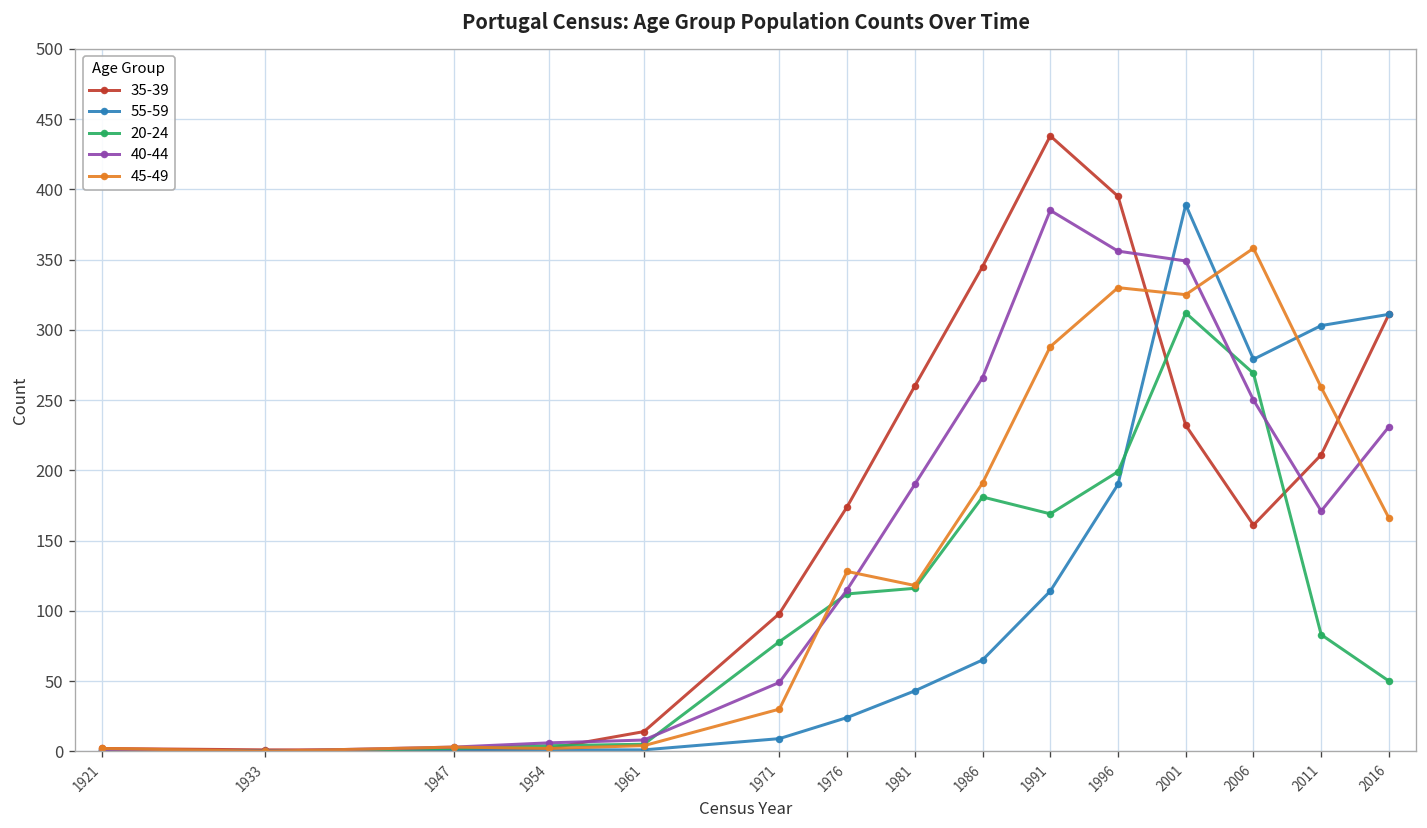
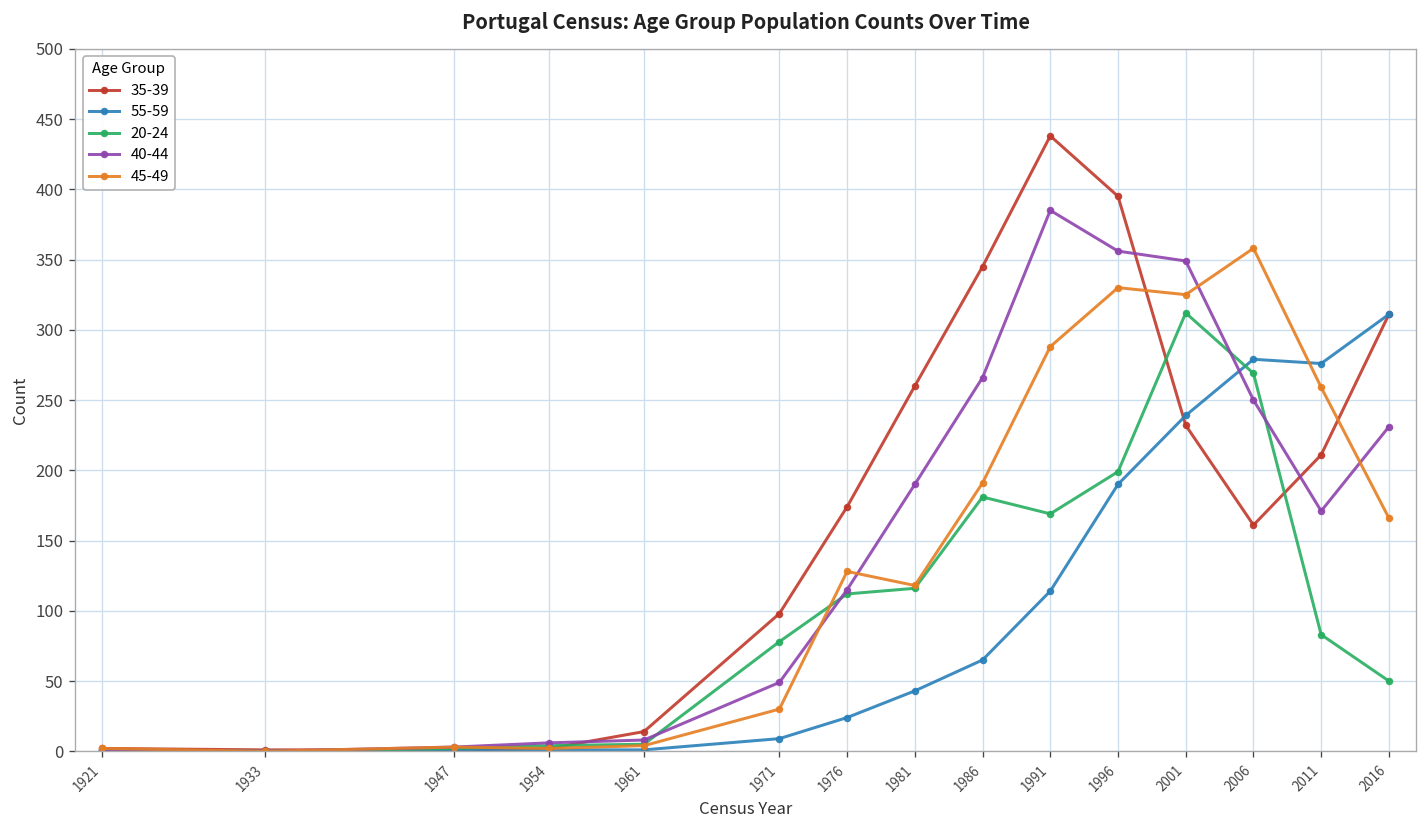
55-59, 2001: 389 -> 239
55-59, 2011: 303 -> 276
